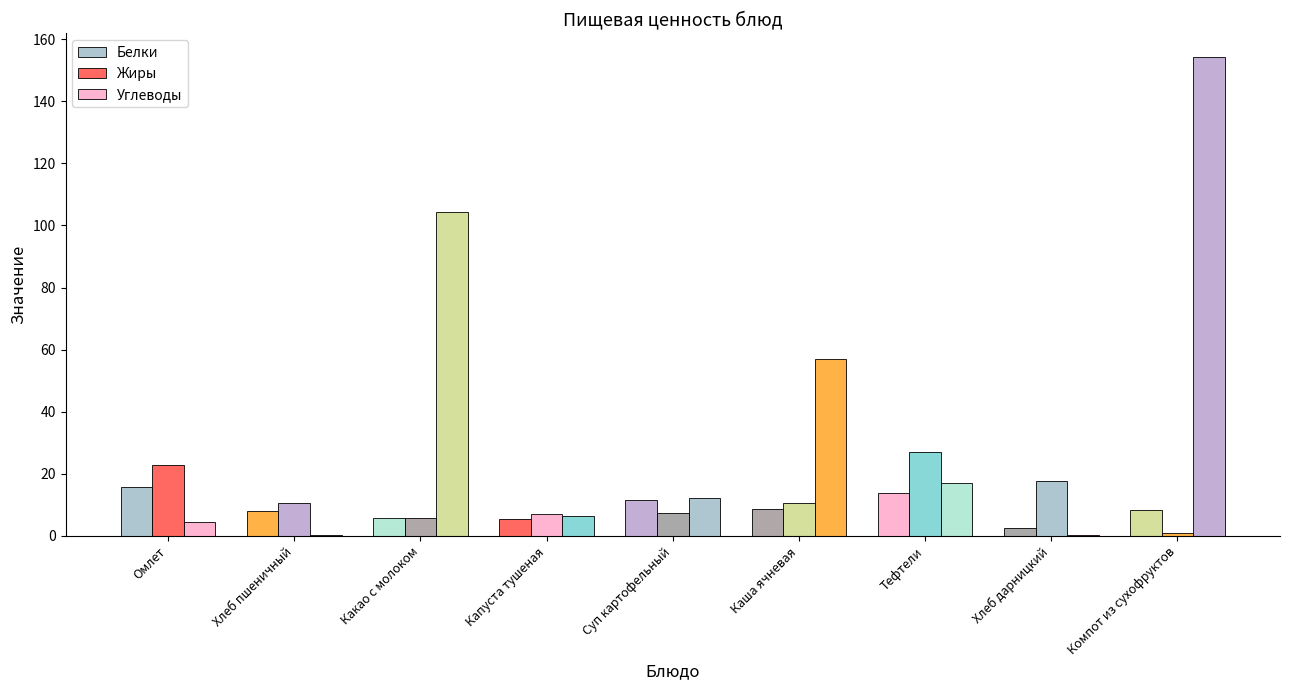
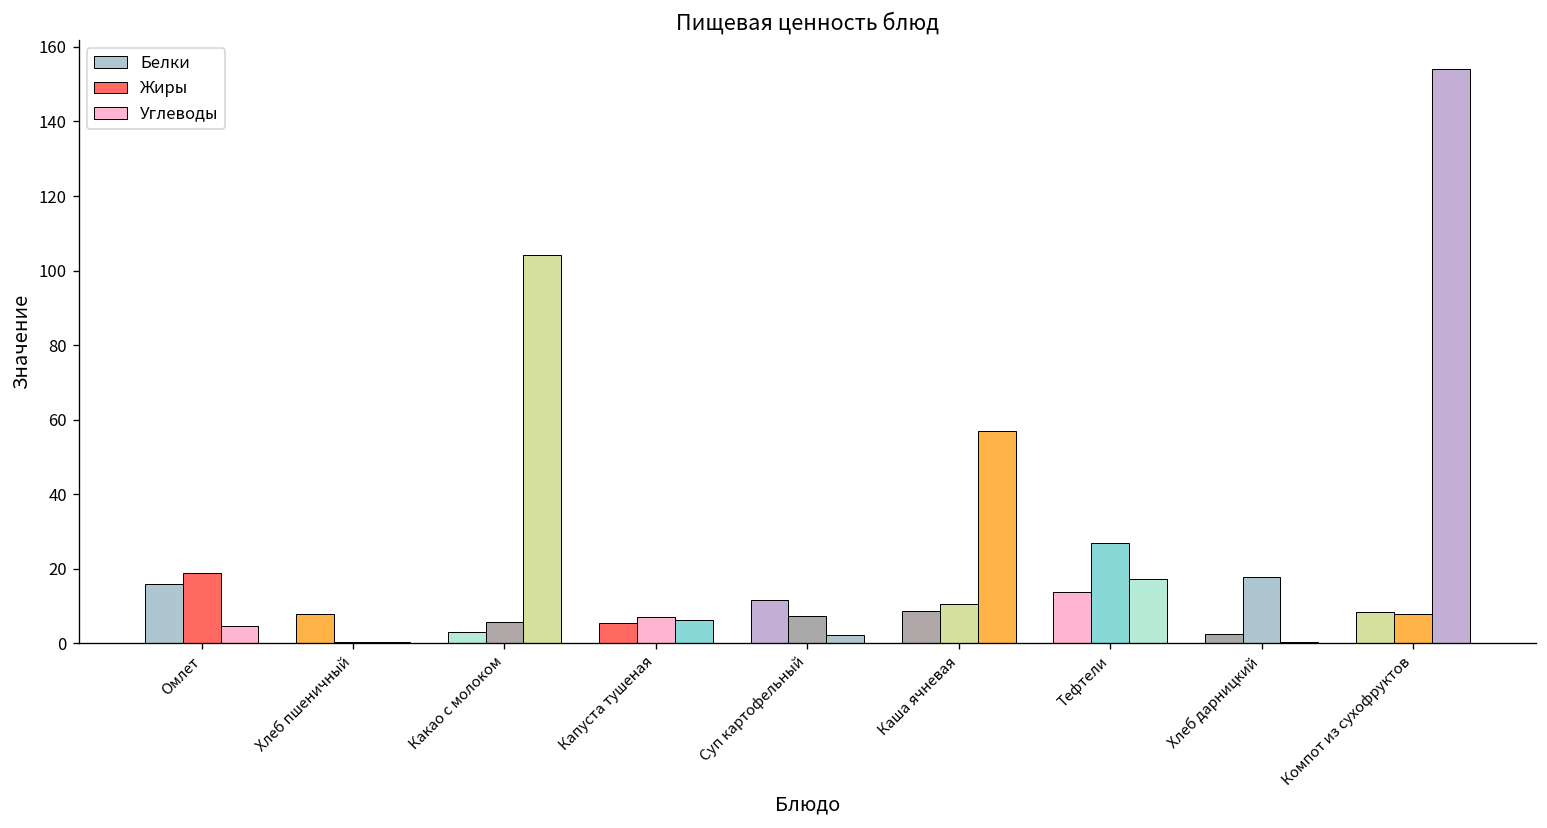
Жиры, Омлет: 23 -> 19
Жиры, Хлеб пшеничный: 11 -> 0
Белки, Какао с молоком: 6 -> 3
Углеводы, Суп картофельный: 12 -> 2
Жиры, Компот из сухофруктов: 1 -> 8
